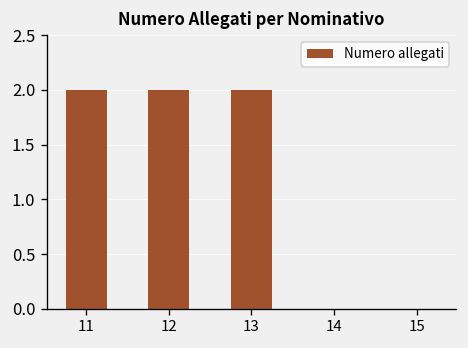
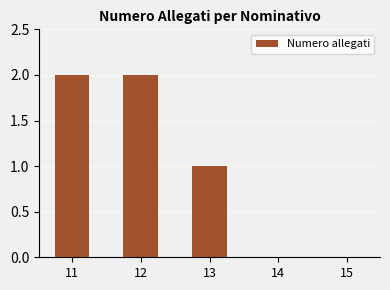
13: 2 -> 1
